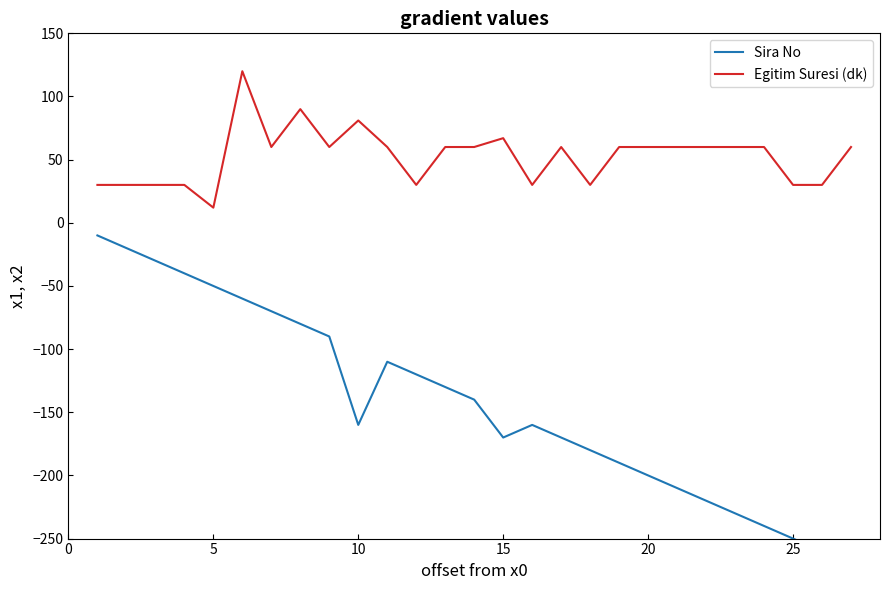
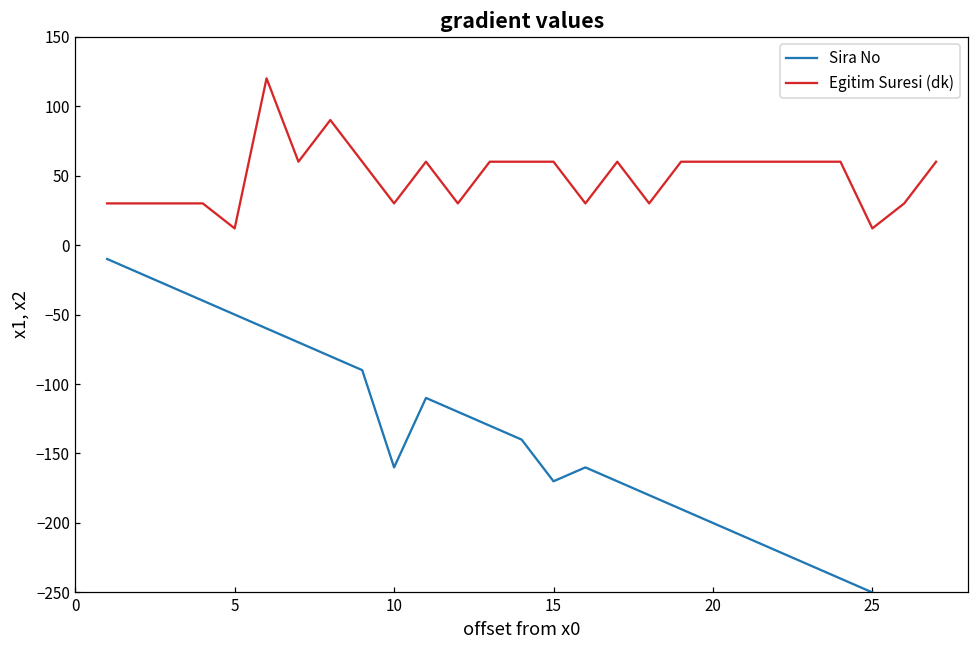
Egitim Suresi (dk), 10: 81 -> 30
Egitim Suresi (dk), 15: 67 -> 60
Egitim Suresi (dk), 25: 30 -> 12
